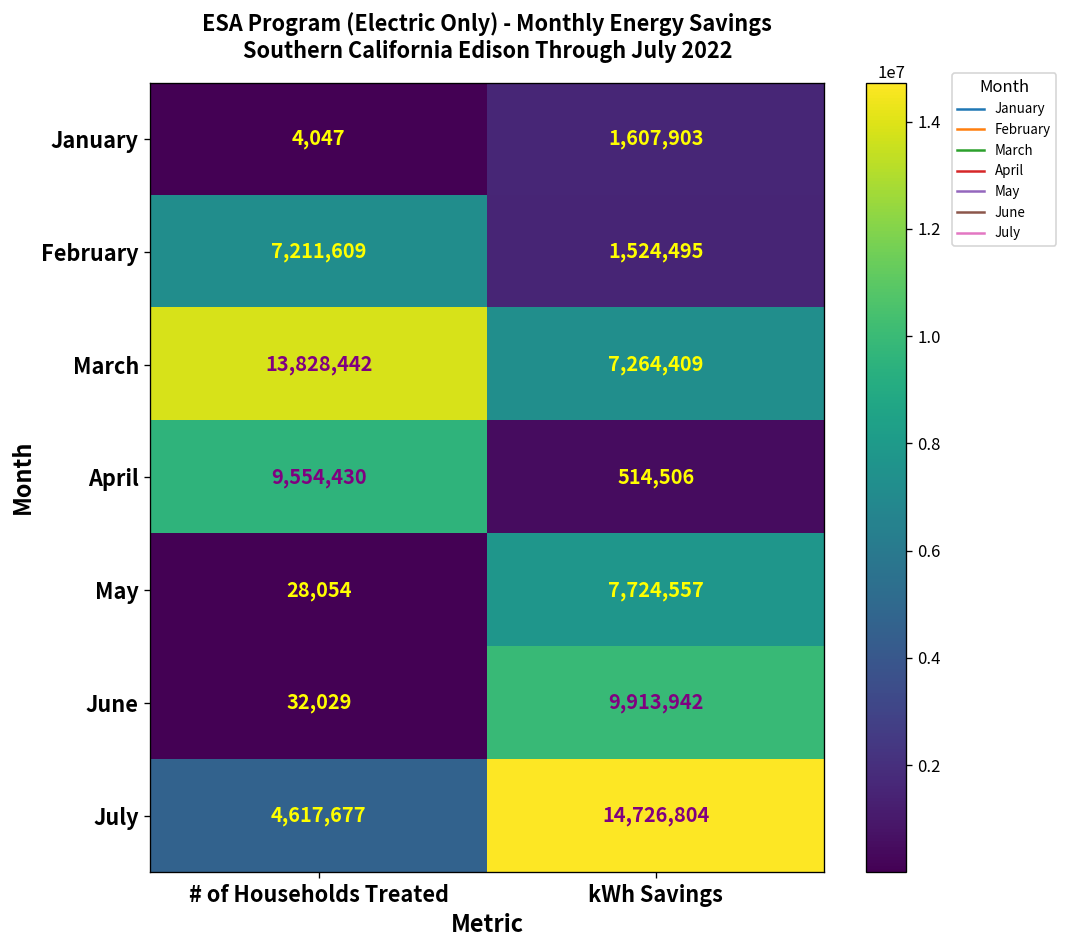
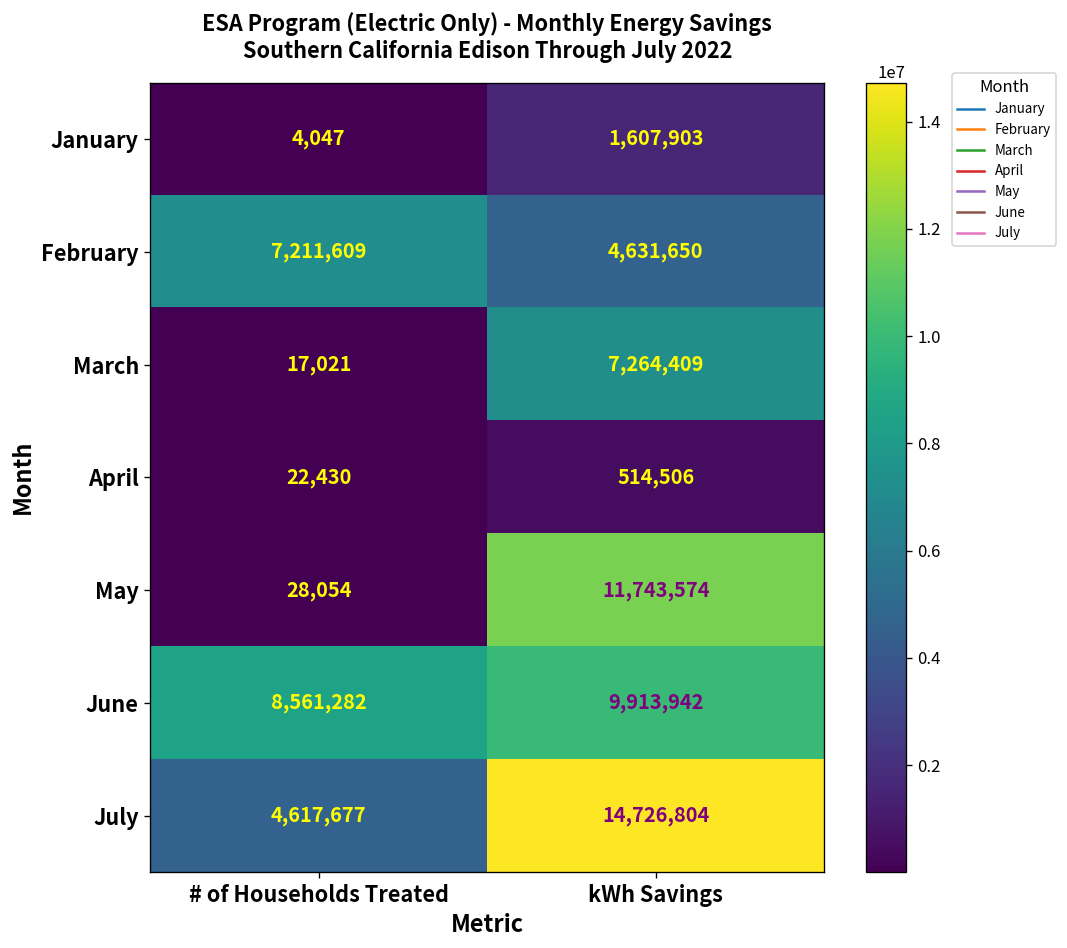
February, kWh Savings: 1,524,495 -> 4,631,650
March, # of Households Treated: 13,828,442 -> 17,021
April, # of Households Treated: 9,554,430 -> 22,430
May, kWh Savings: 7,724,557 -> 11,743,574
June, # of Households Treated: 32,029 -> 8,561,282
